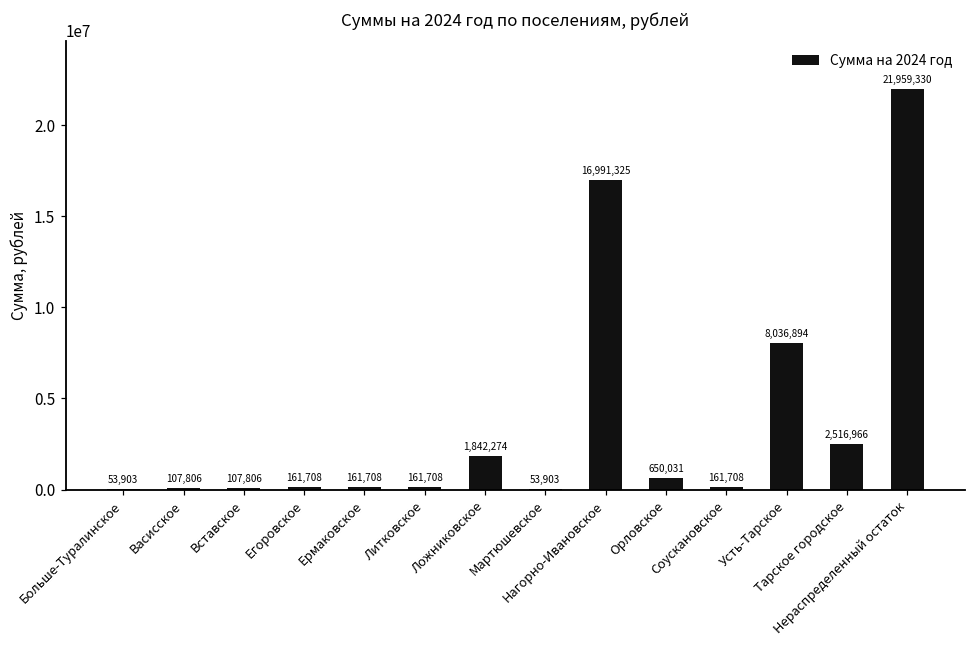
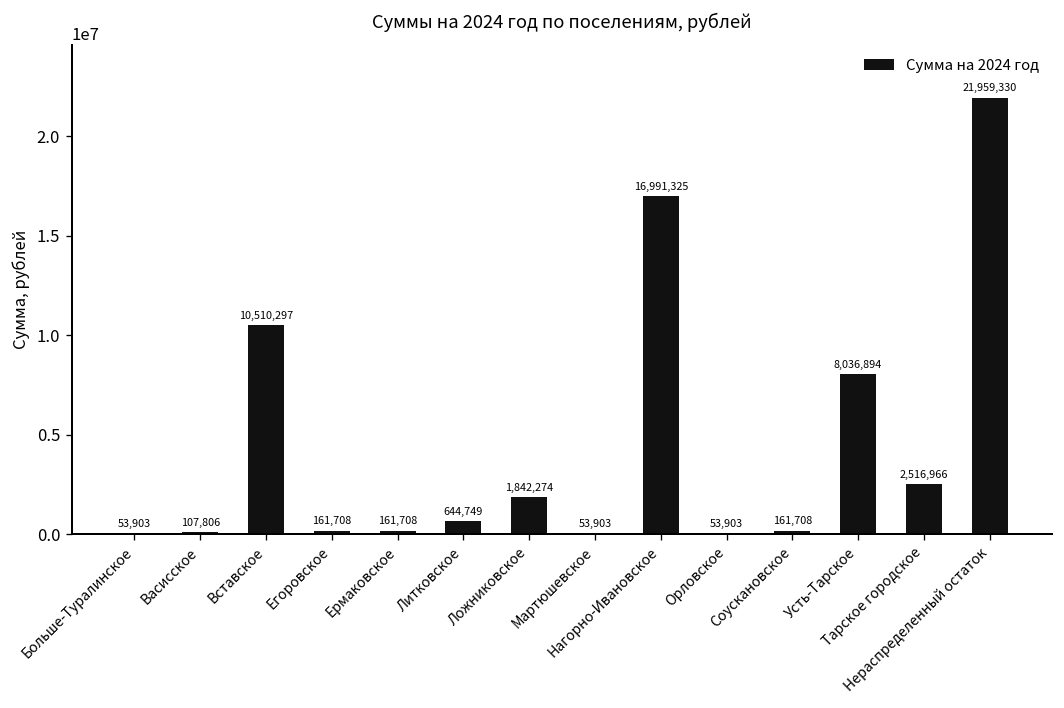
Вставское: 107,806 -> 10,510,297
Литковское: 161,708 -> 644,749
Орловское: 650,031 -> 53,903
